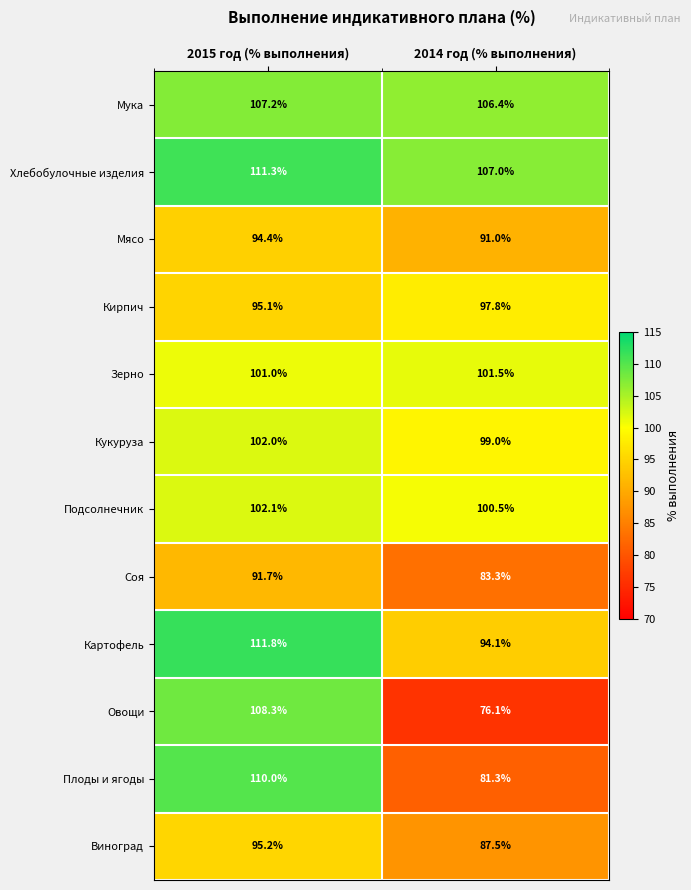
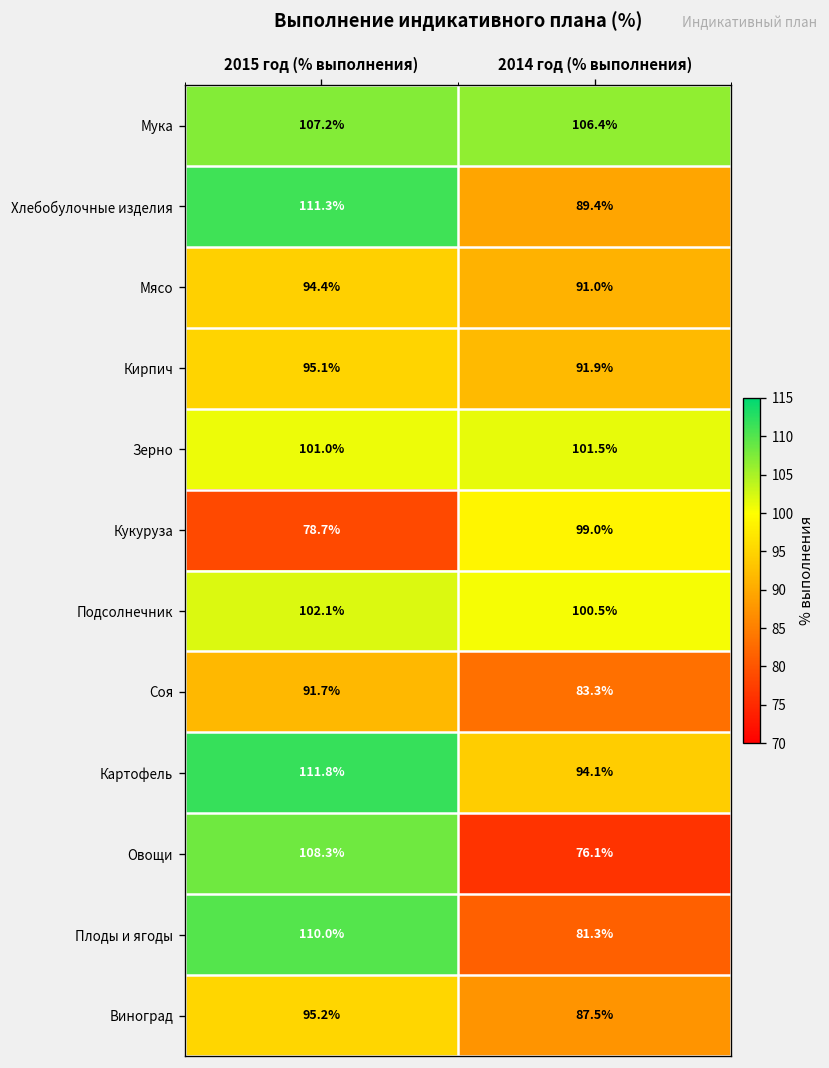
Хлебобулочные изделия, 2014 год (% выполнения): 107.0% -> 89.4%
Кирпич, 2014 год (% выполнения): 97.8% -> 91.9%
Кукуруза, 2015 год (% выполнения): 102.0% -> 78.7%
